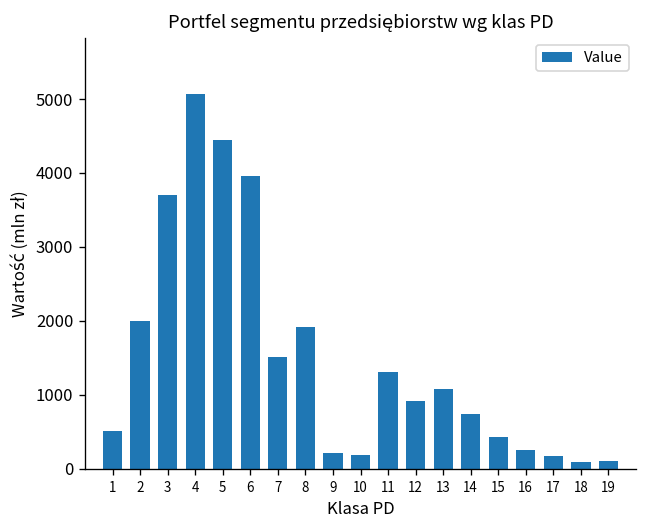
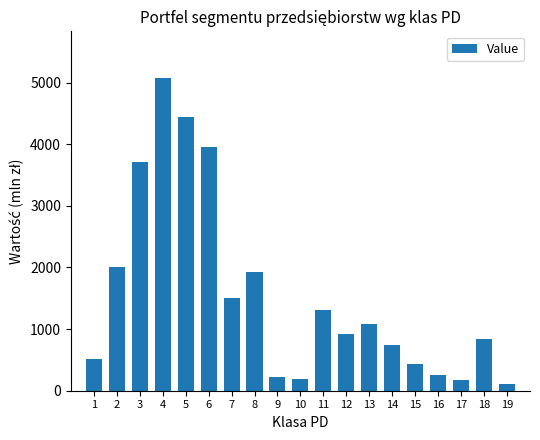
18: 100 -> 800
